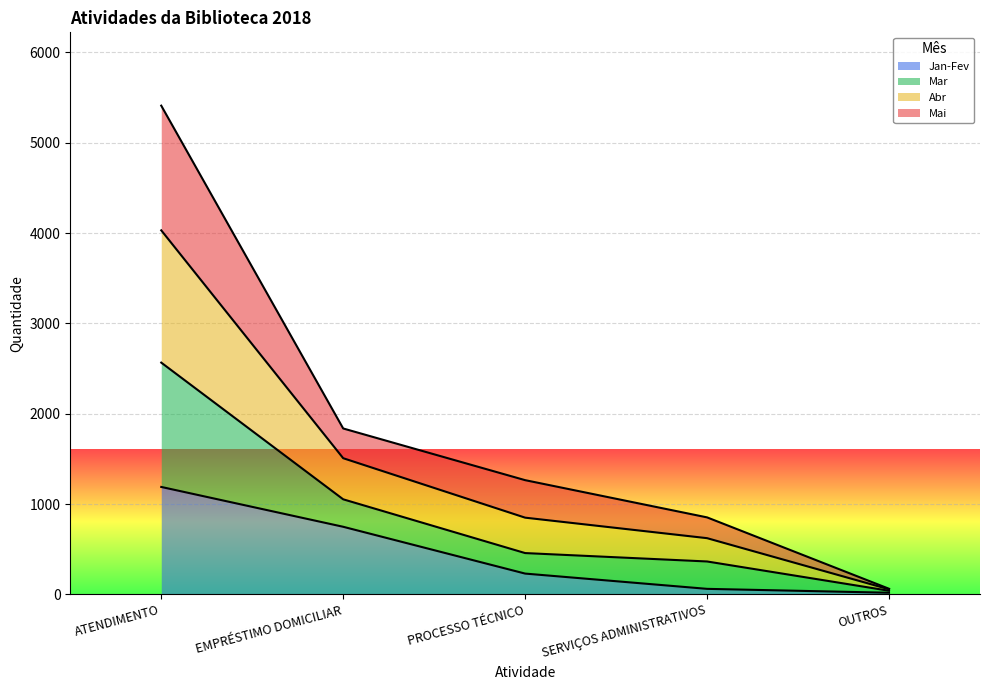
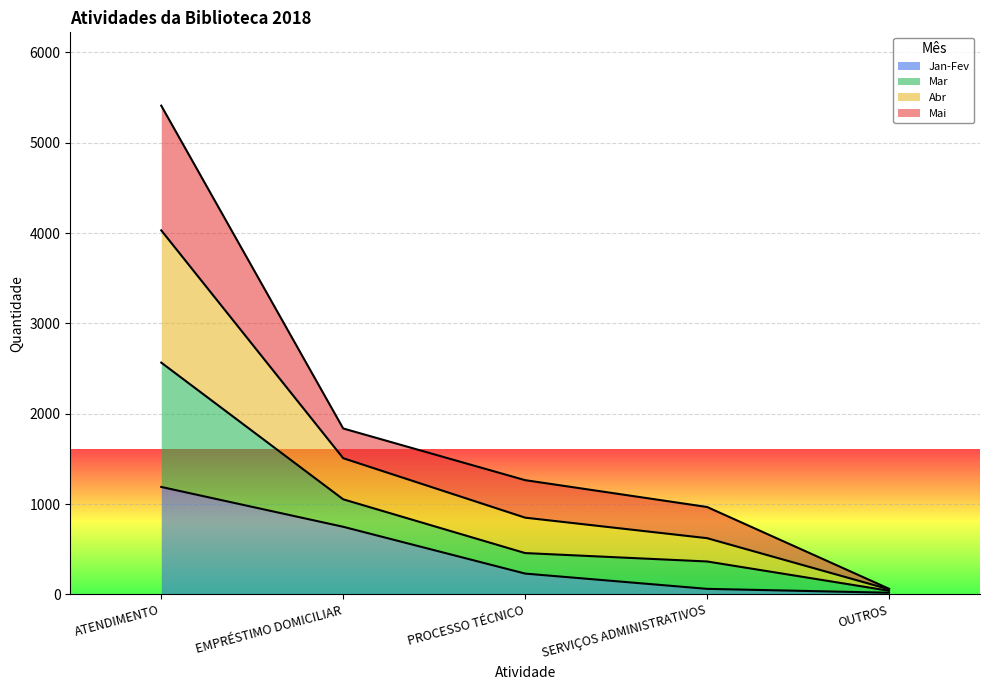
Mai, SERVIÇOS ADMINISTRATIVOS: 200 -> 300
